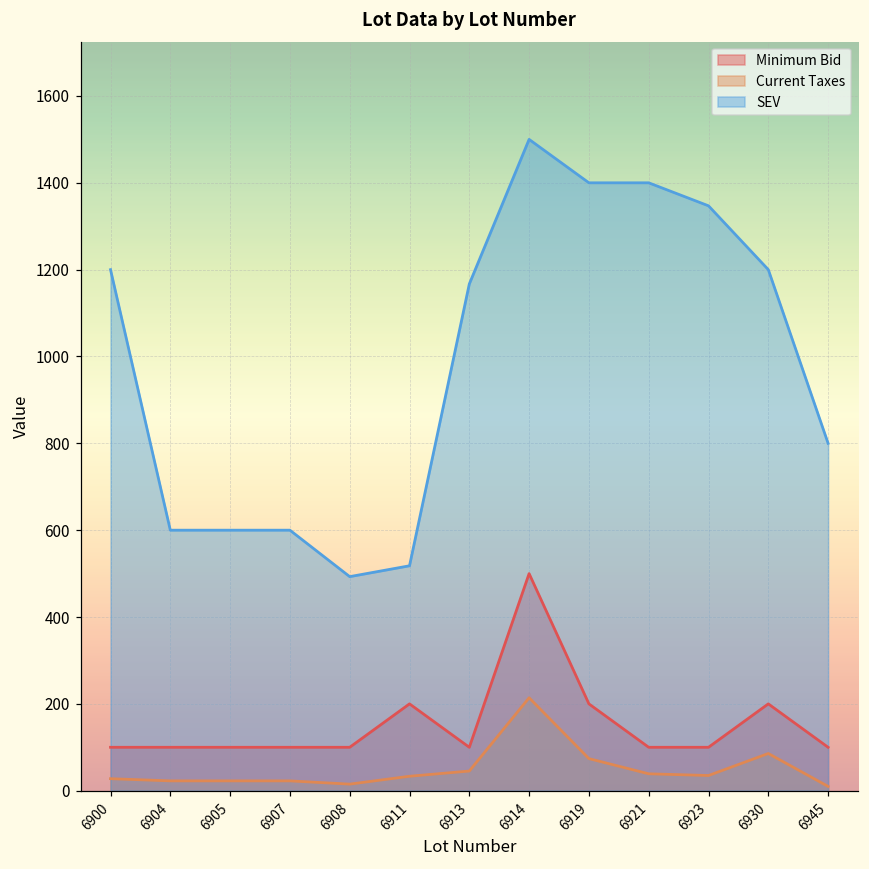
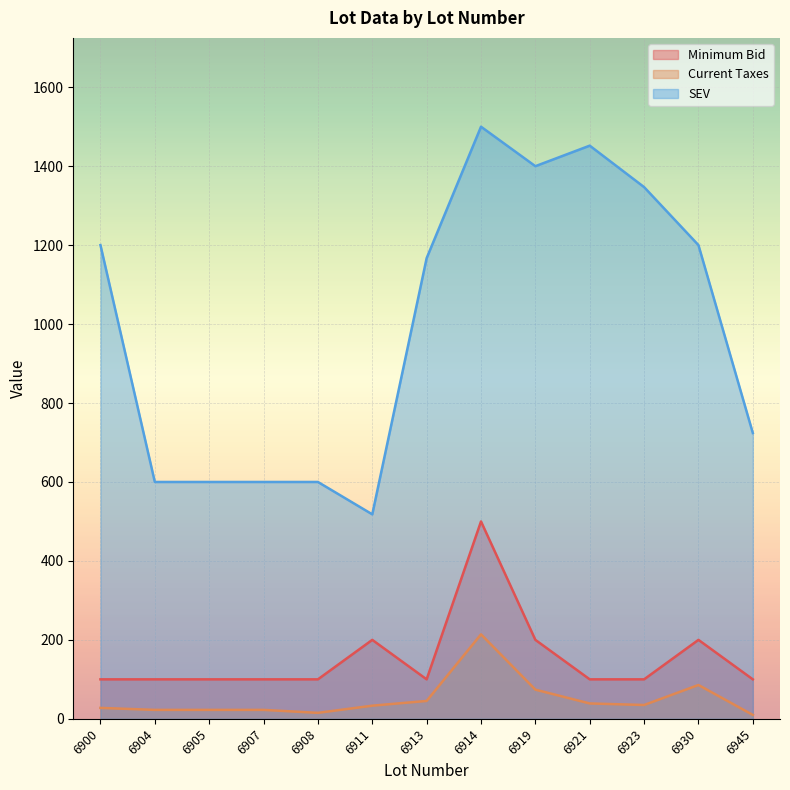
SEV, 6908: 490 -> 600
SEV, 6921: 1400 -> 1450
SEV, 6945: 800 -> 720
